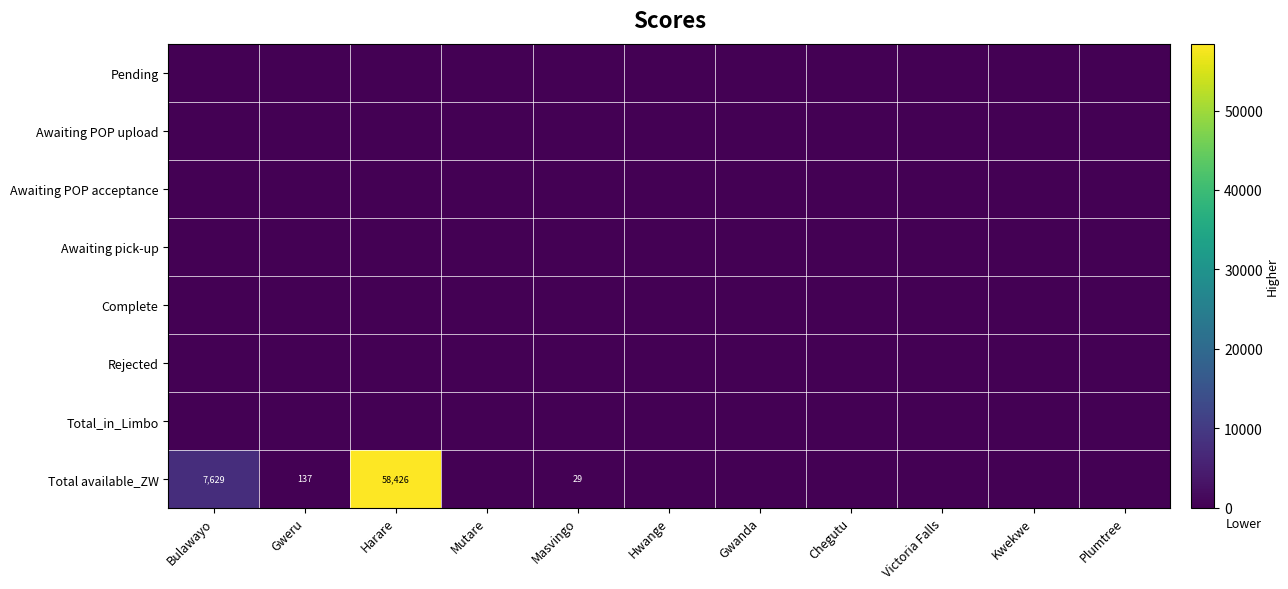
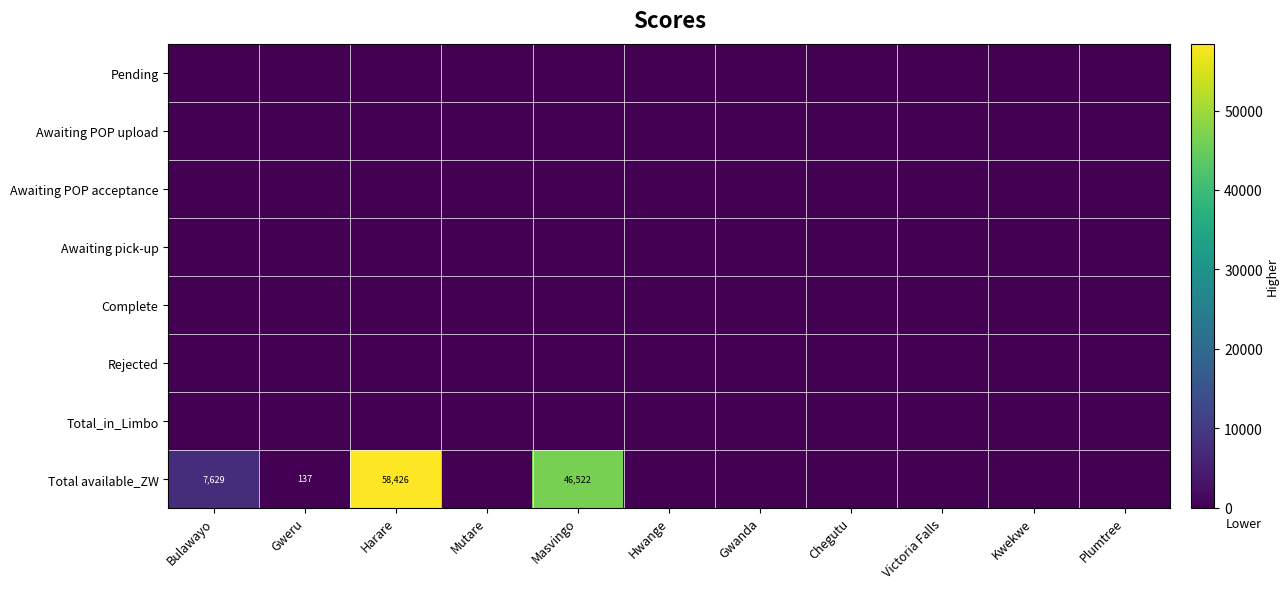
Total available_ZW, Masvingo: 29 -> 46,522
